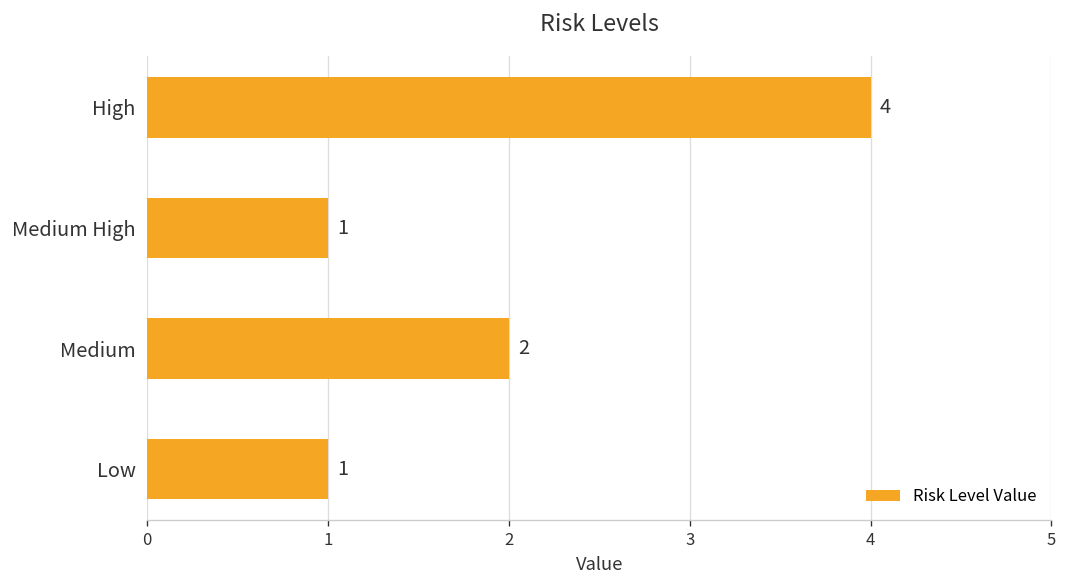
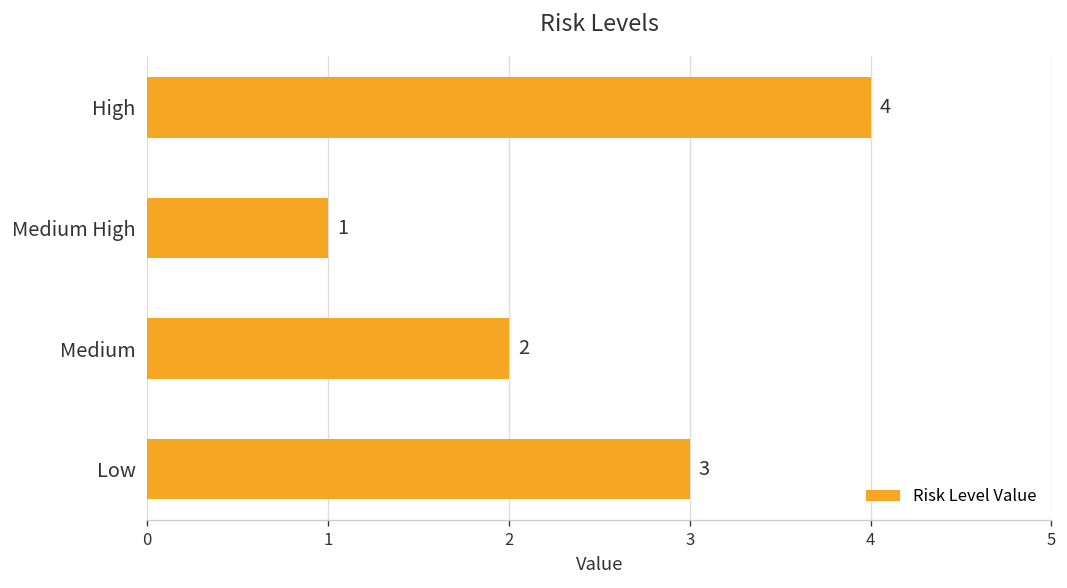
Low: 1 -> 3
